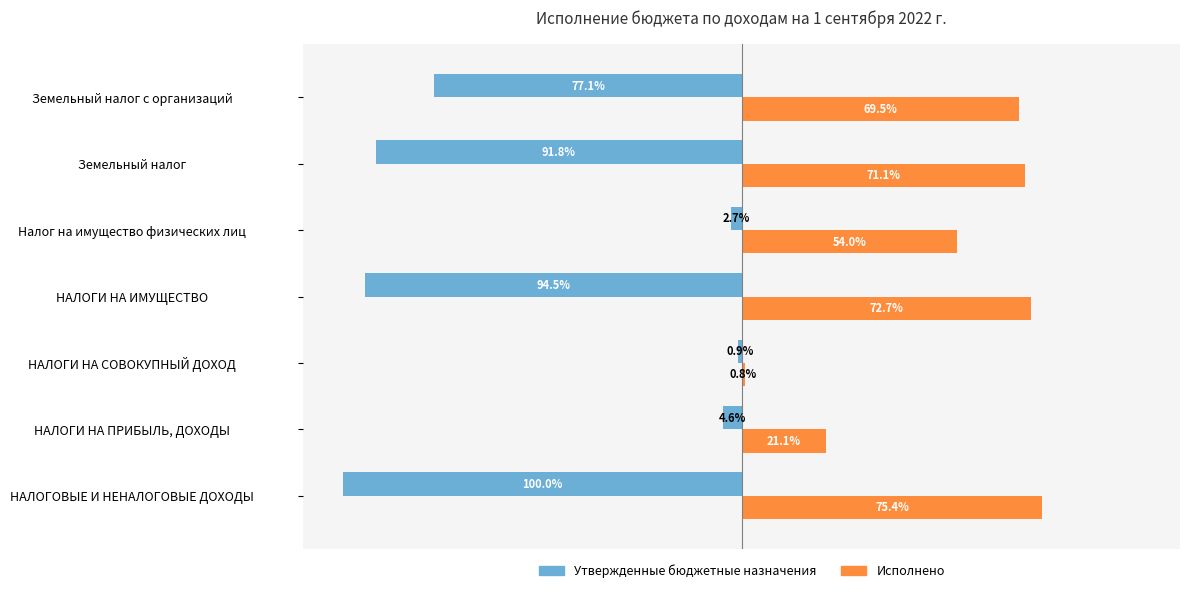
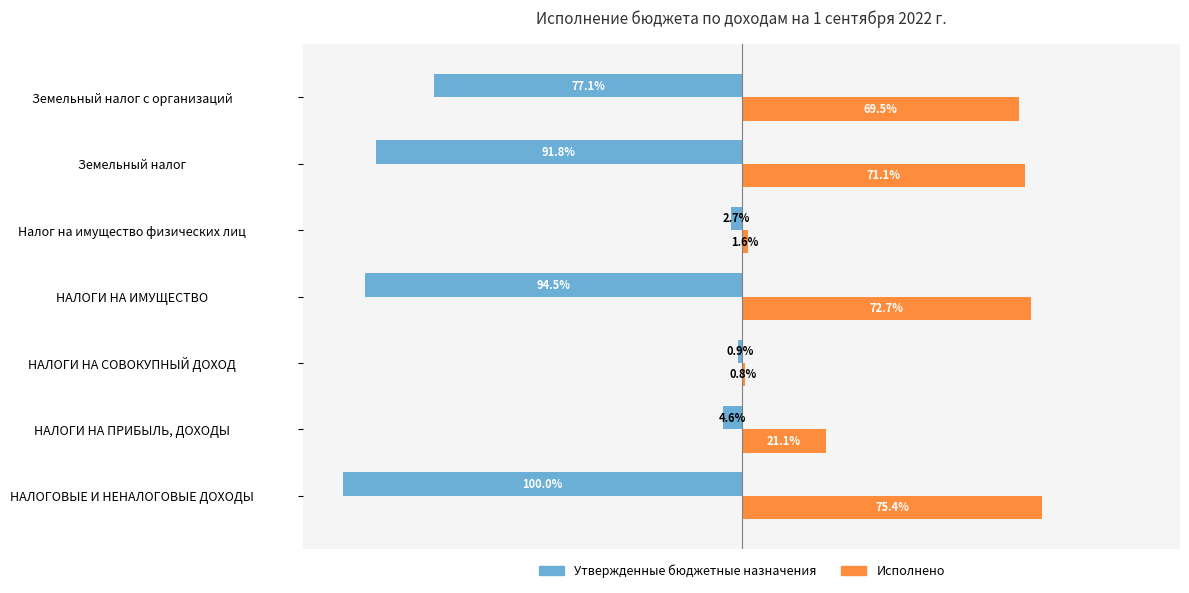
Исполнено, Налог на имущество физических лиц: 54.0% -> 1.6%
